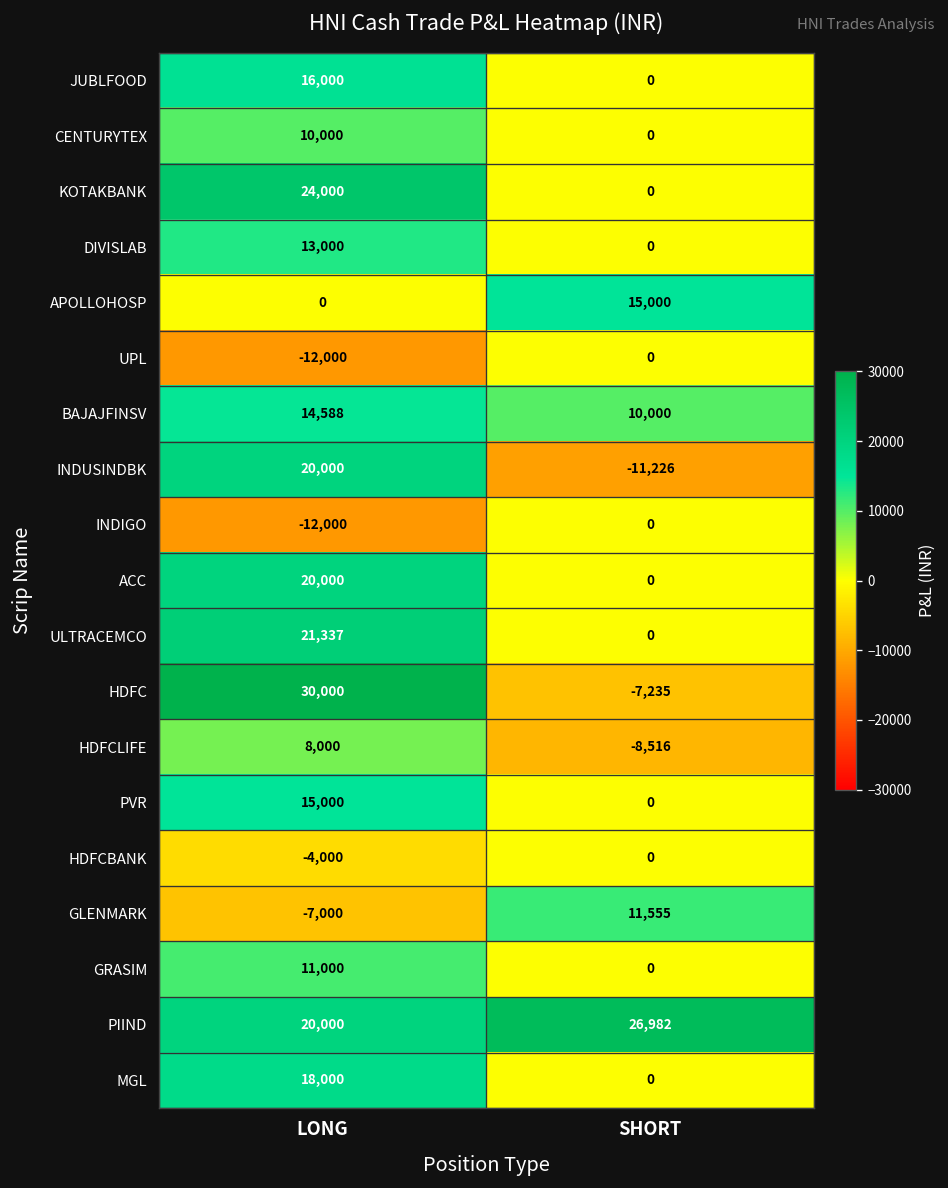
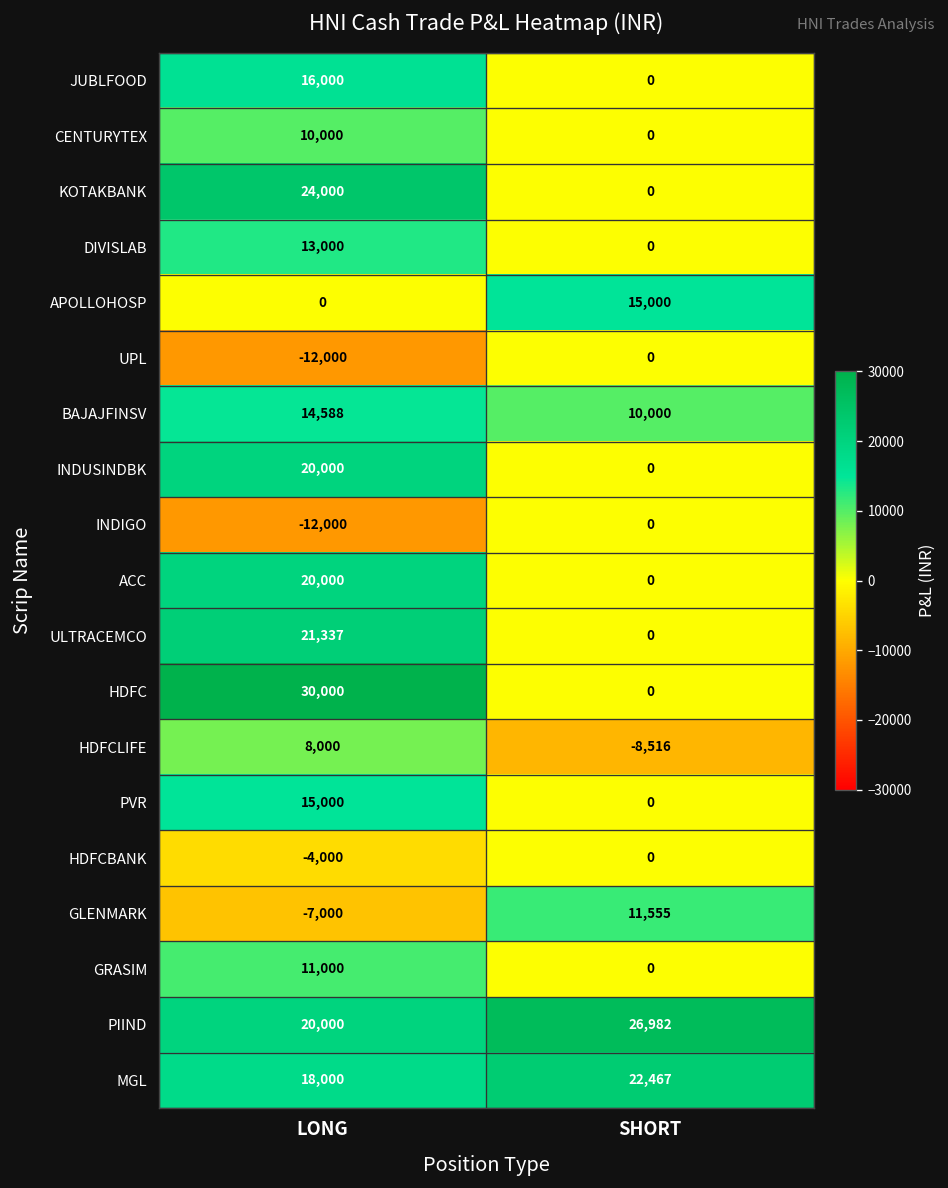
INDUSINDBK, SHORT: -11,226 -> 0
HDFC, SHORT: -7,235 -> 0
MGL, SHORT: 0 -> 22,467
